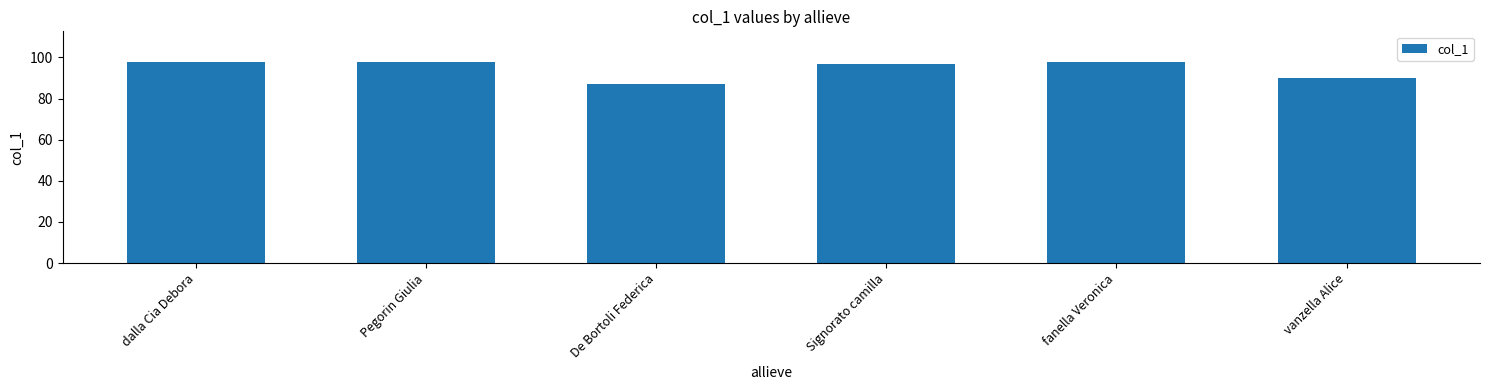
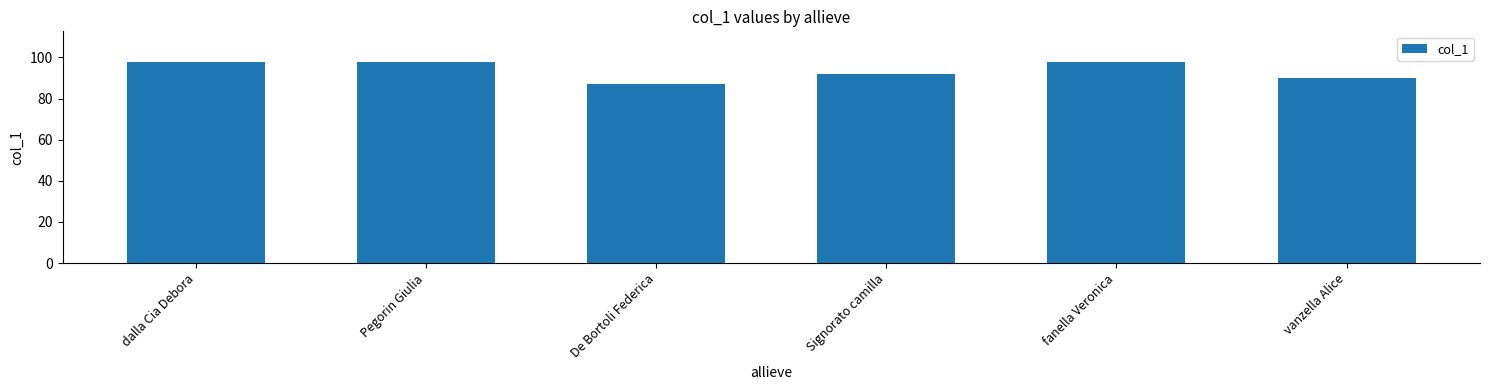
Signorato camilla: 97 -> 92
